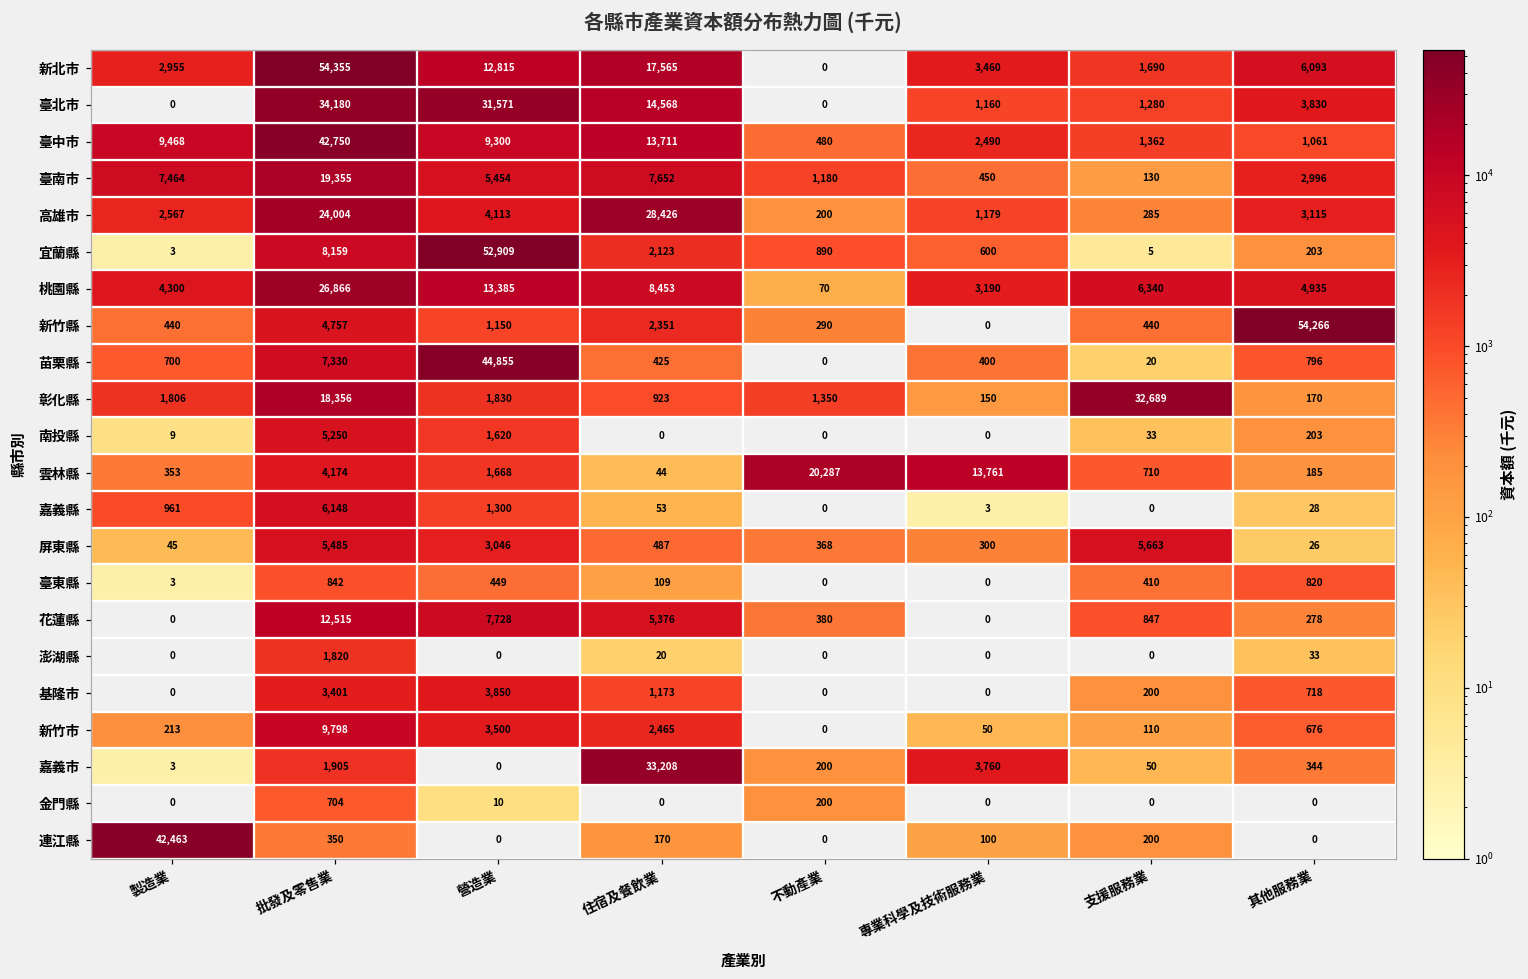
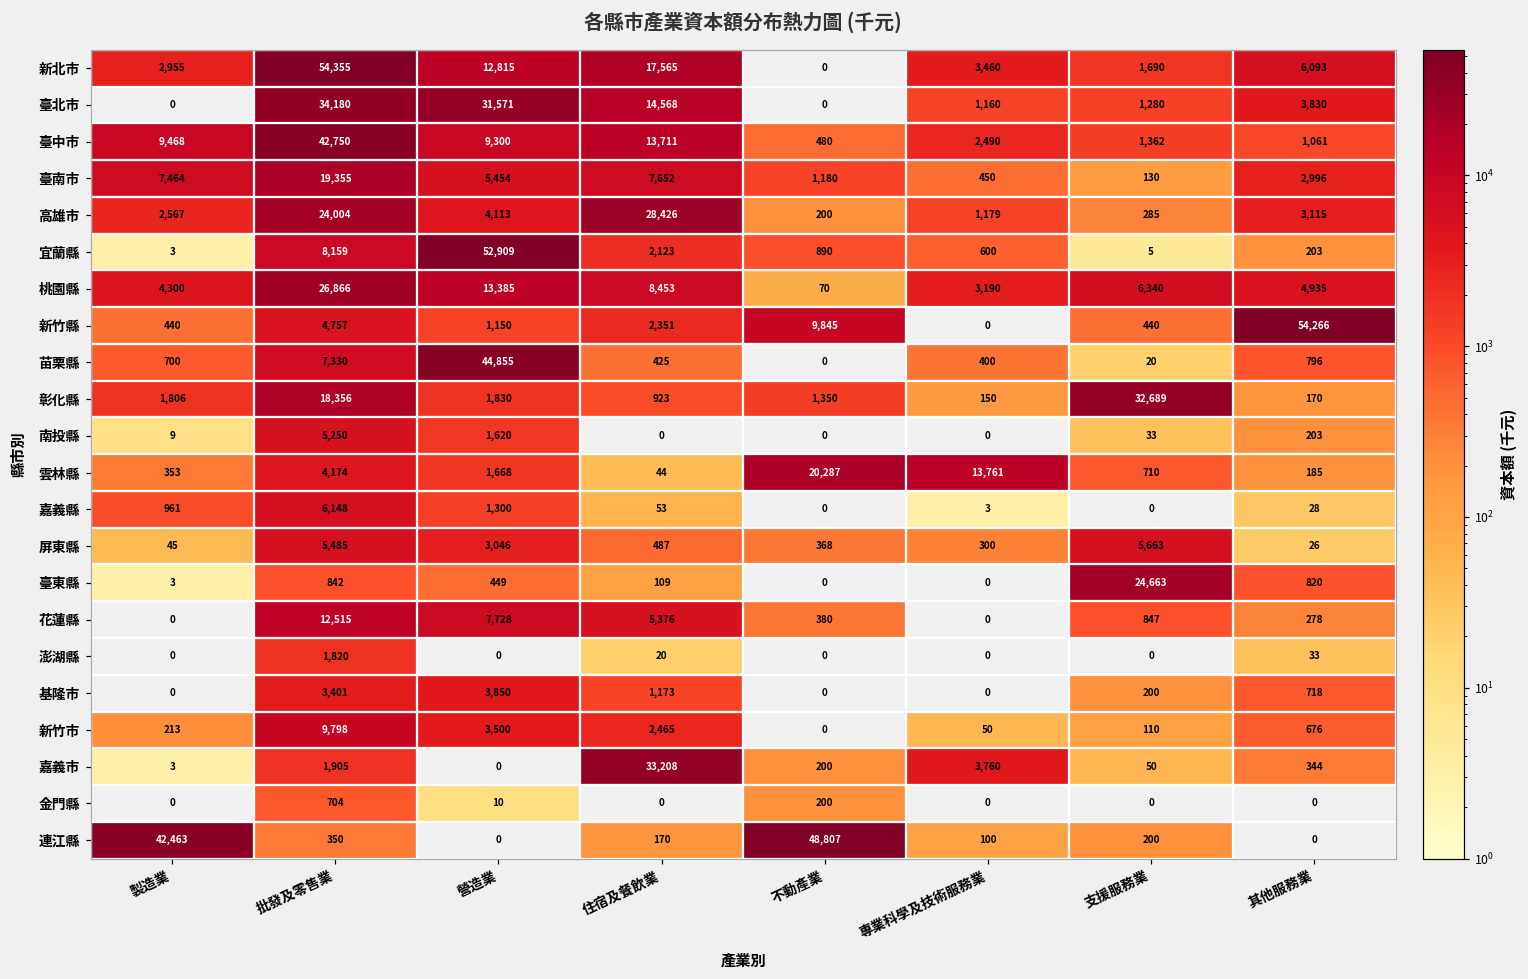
新竹縣, 不動產業: 290 -> 9,845
臺東縣, 支援服務業: 410 -> 24,663
連江縣, 不動產業: 0 -> 48,807
